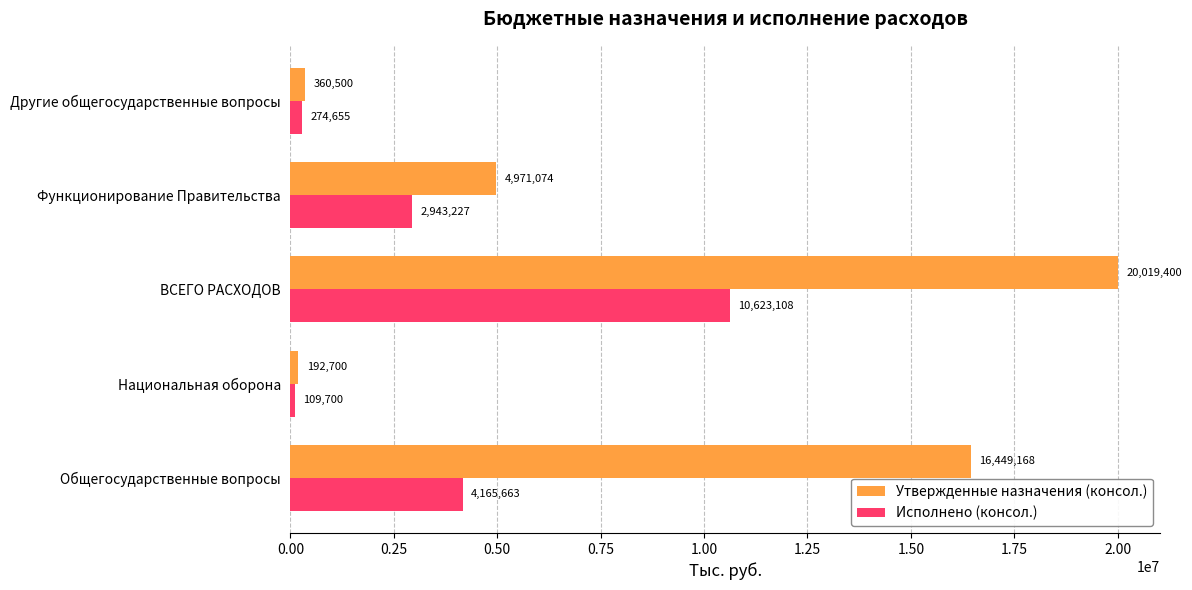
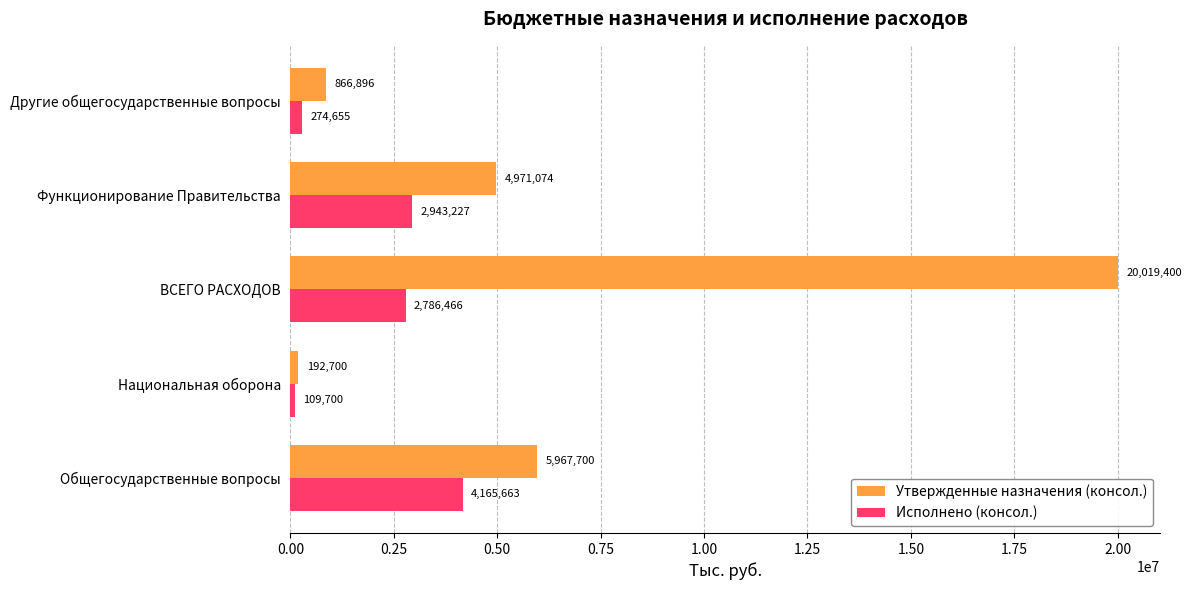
Утвержденные назначения (консол.), Другие общегосударственные вопросы: 360,500 -> 866,896
Исполнено (консол.), ВСЕГО РАСХОДОВ: 10,623,108 -> 2,786,466
Утвержденные назначения (консол.), Общегосударственные вопросы: 16,449,168 -> 5,967,700
